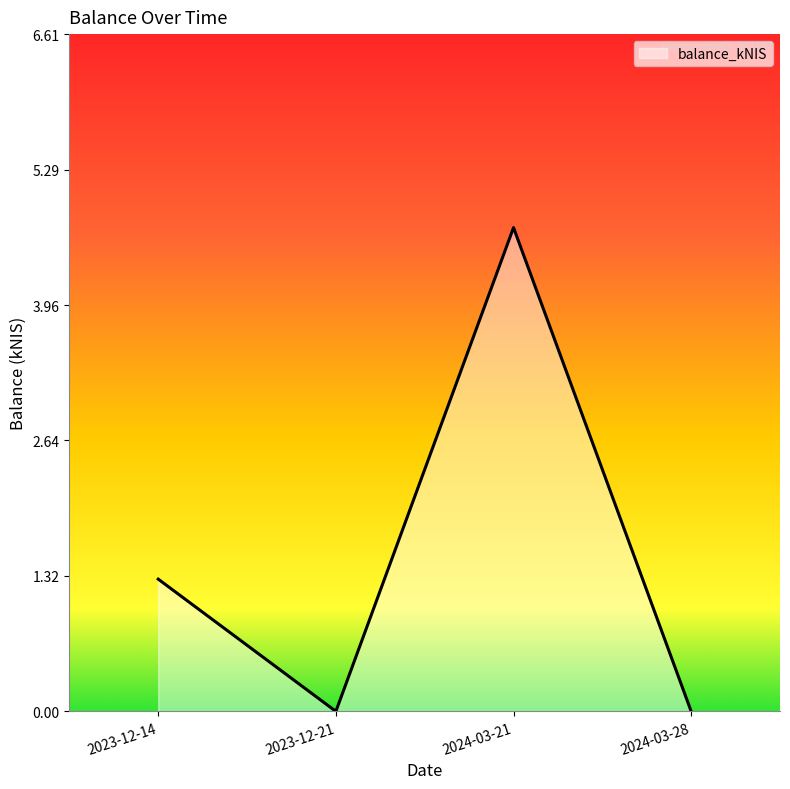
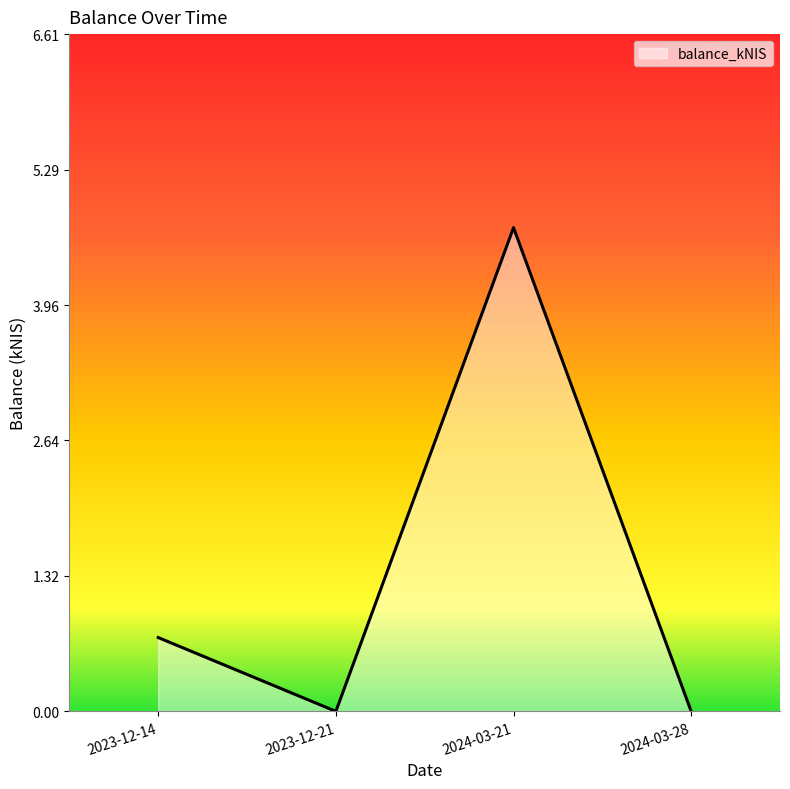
2023-12-14: 1.29 -> 0.72
